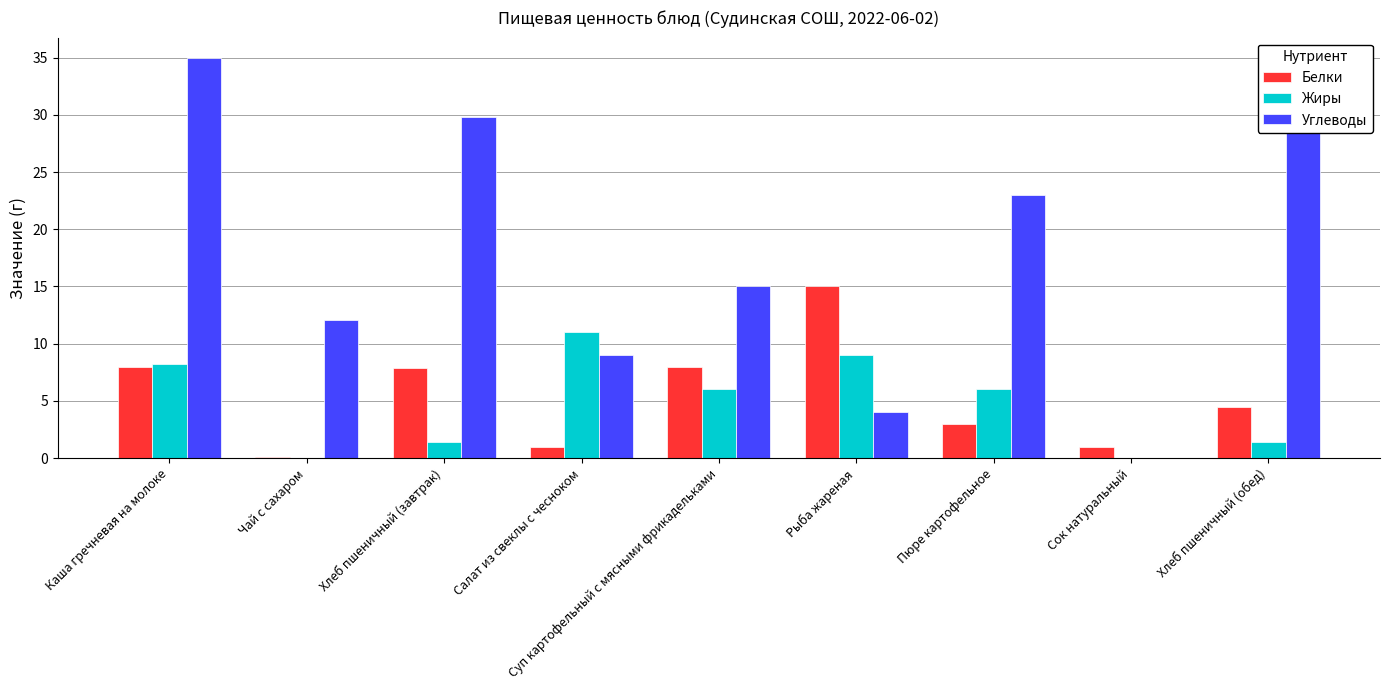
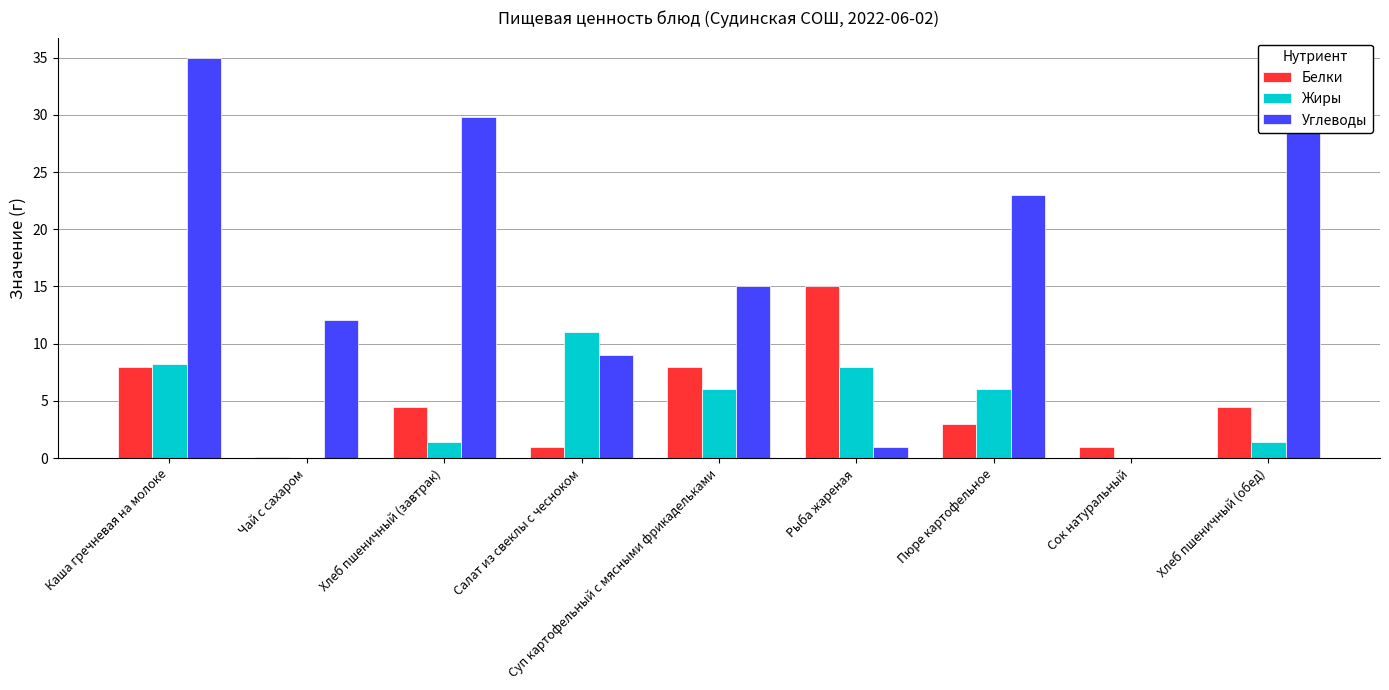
Белки, Хлеб пшеничный (завтрак): 7.9 -> 4.4
Жиры, Рыба жареная: 9 -> 8
Углеводы, Рыба жареная: 4 -> 1
